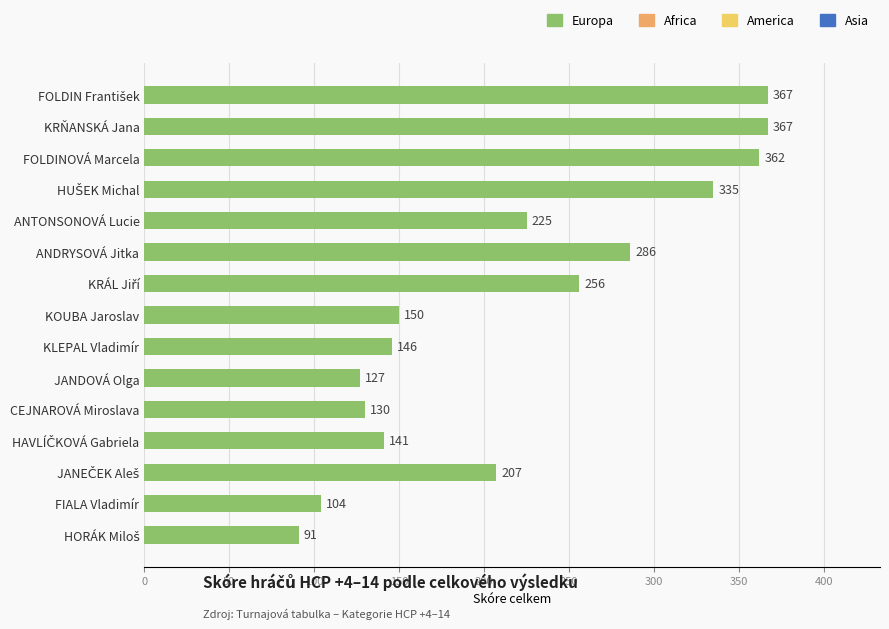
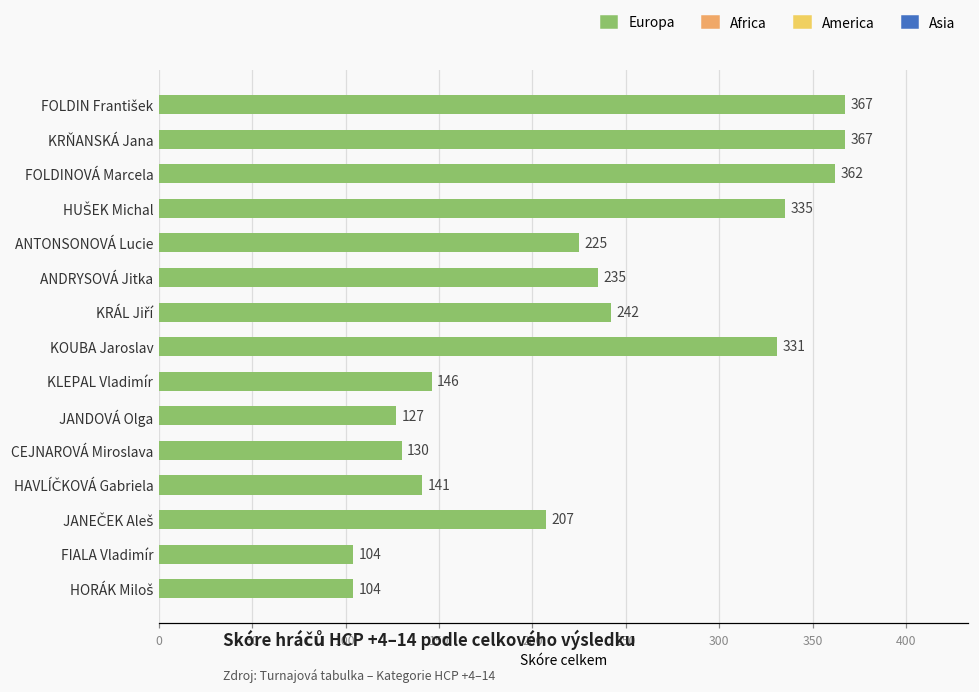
ANDRYSOVÁ Jitka: 286 -> 235
KRÁL Jiří: 256 -> 242
KOUBA Jaroslav: 150 -> 331
HORÁK Miloš: 91 -> 104
